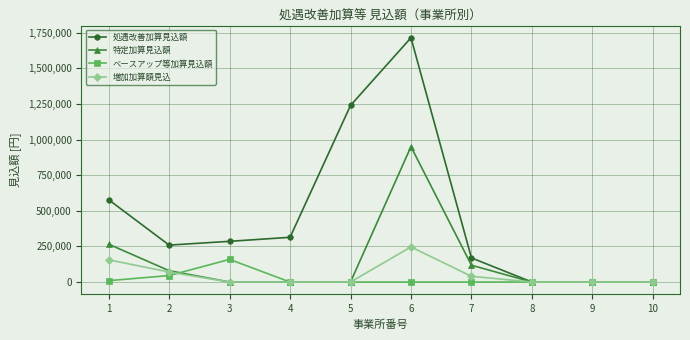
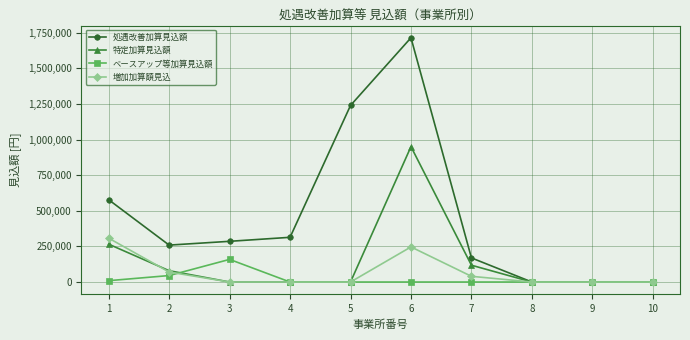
増加加算額見込, 1: 160,000 -> 310,000
